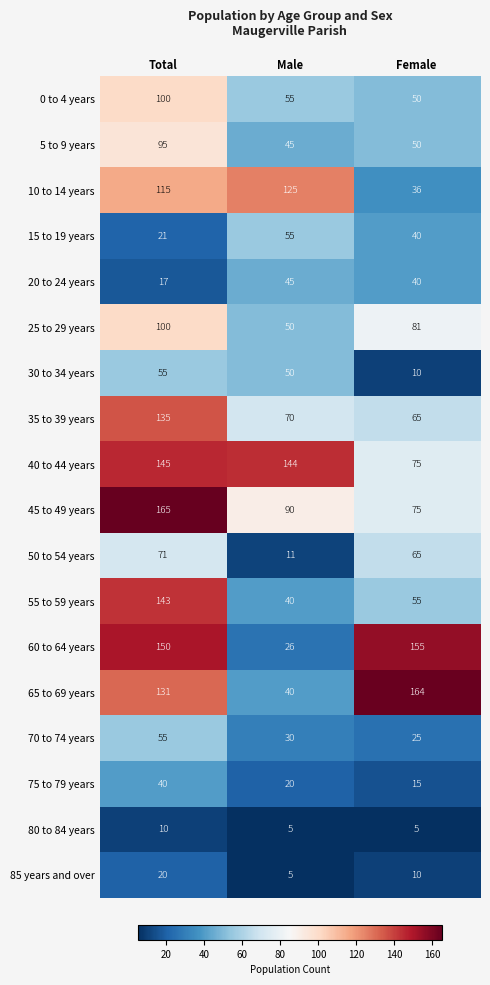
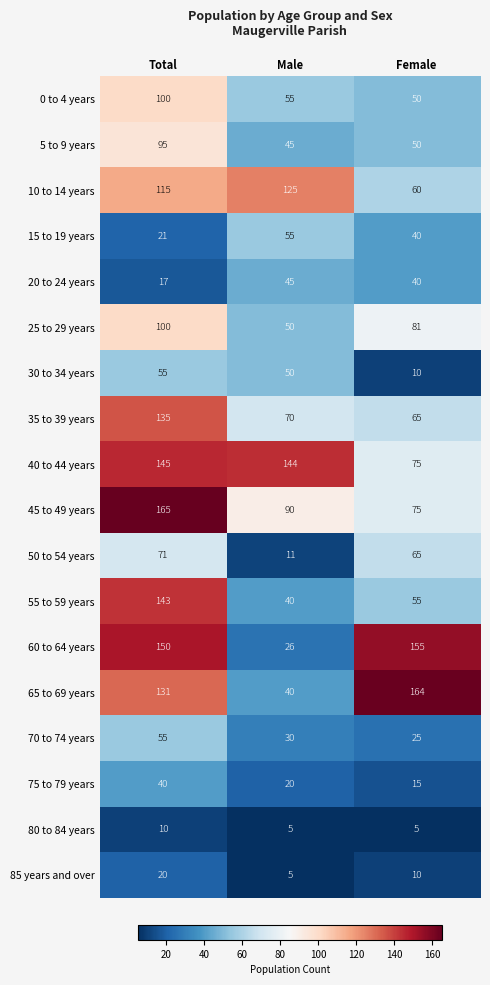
10 to 14 years, Female: 36 -> 60
